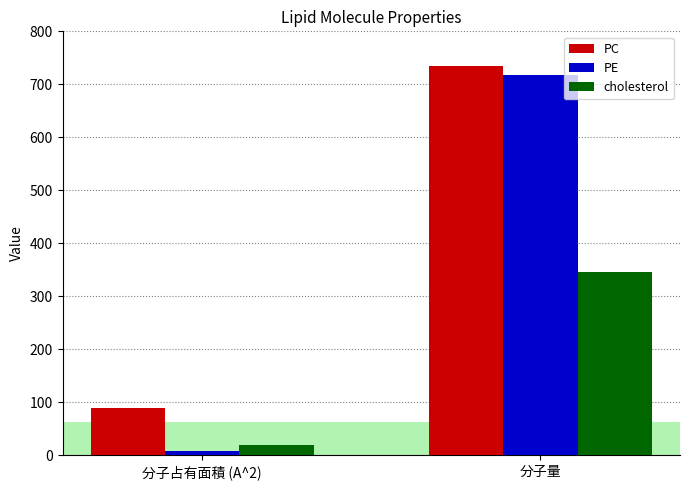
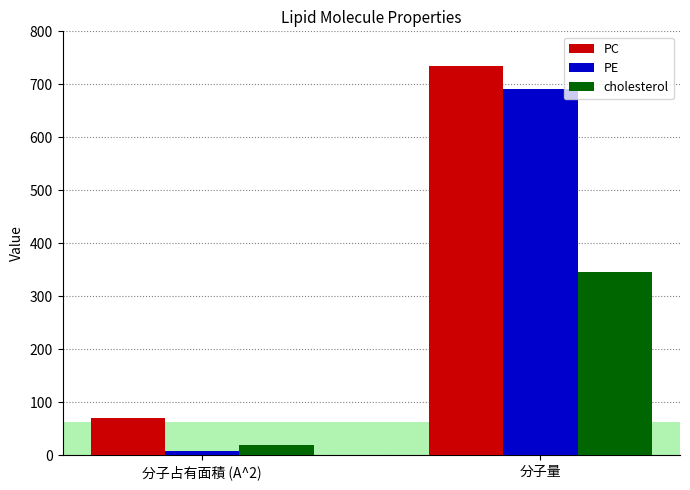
PC, 分子占有面積 (A^2): 90 -> 70
PE, 分子量: 720 -> 690
